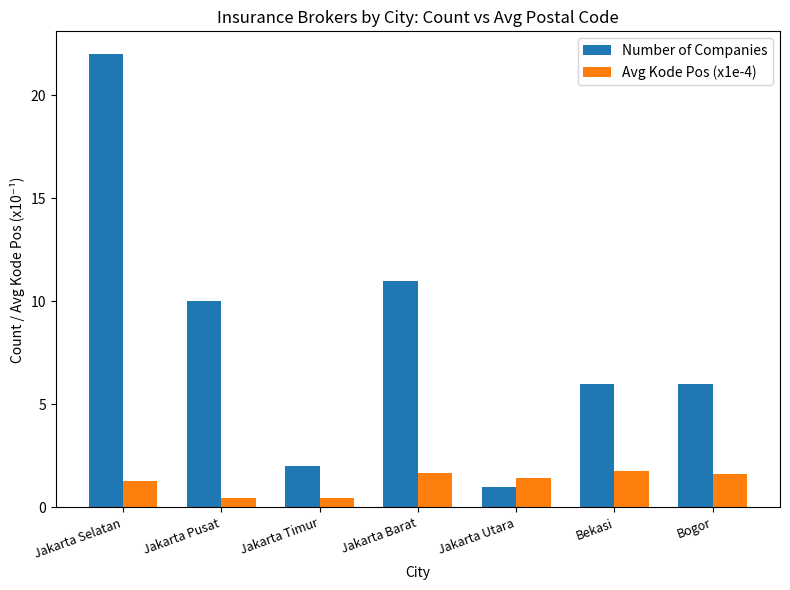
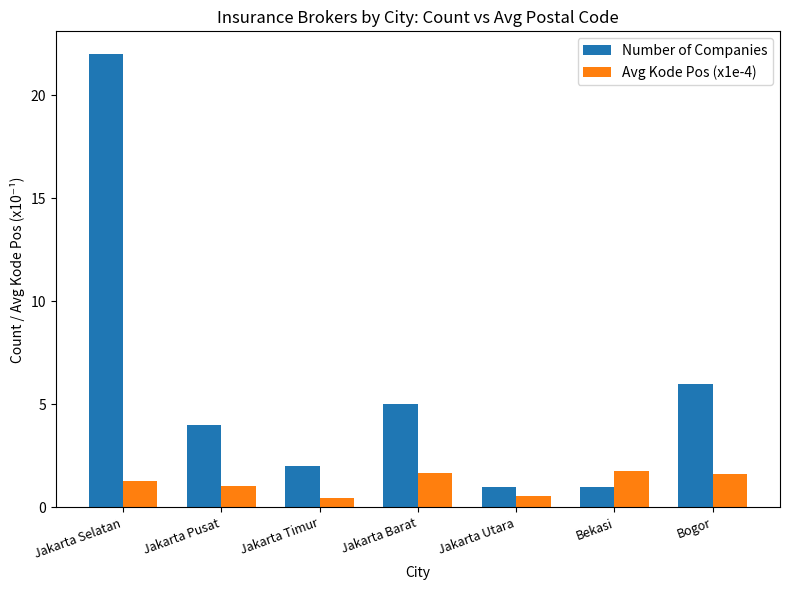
Number of Companies, Jakarta Pusat: 10 -> 4
Avg Kode Pos (x1e-4), Jakarta Pusat: 0.4 -> 1.0
Number of Companies, Jakarta Barat: 11 -> 5
Avg Kode Pos (x1e-4), Jakarta Utara: 1.4 -> 0.5
Number of Companies, Bekasi: 6 -> 1
